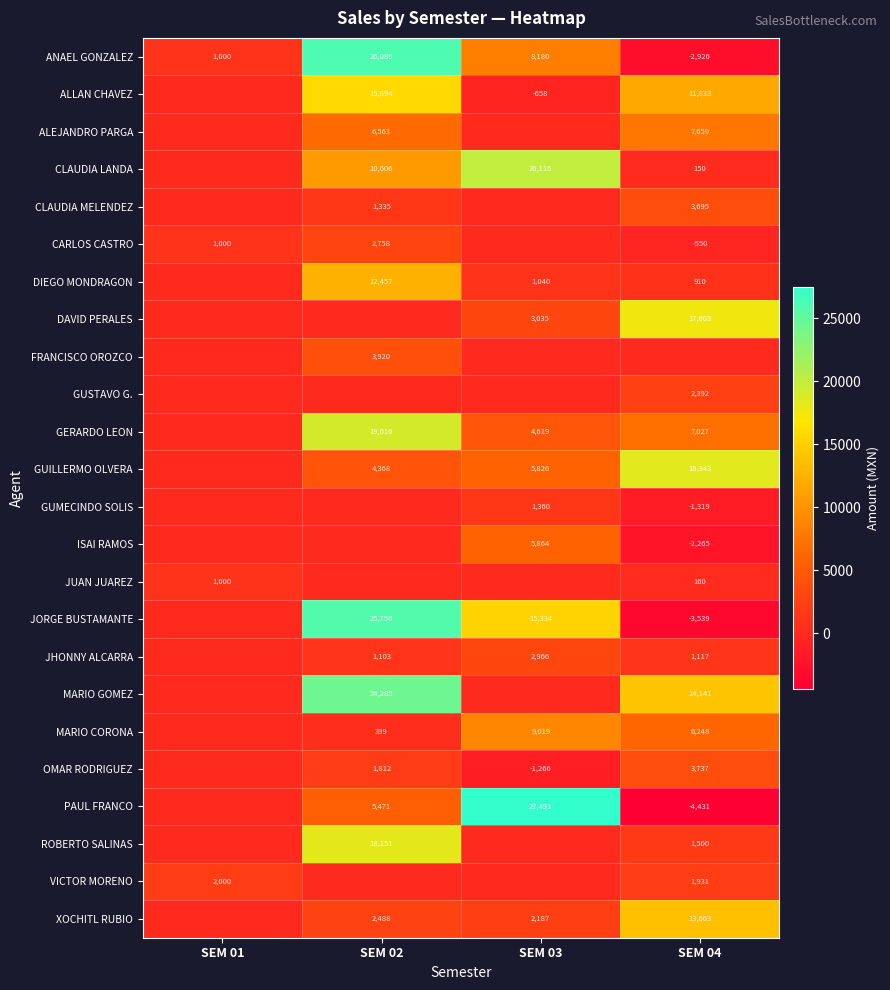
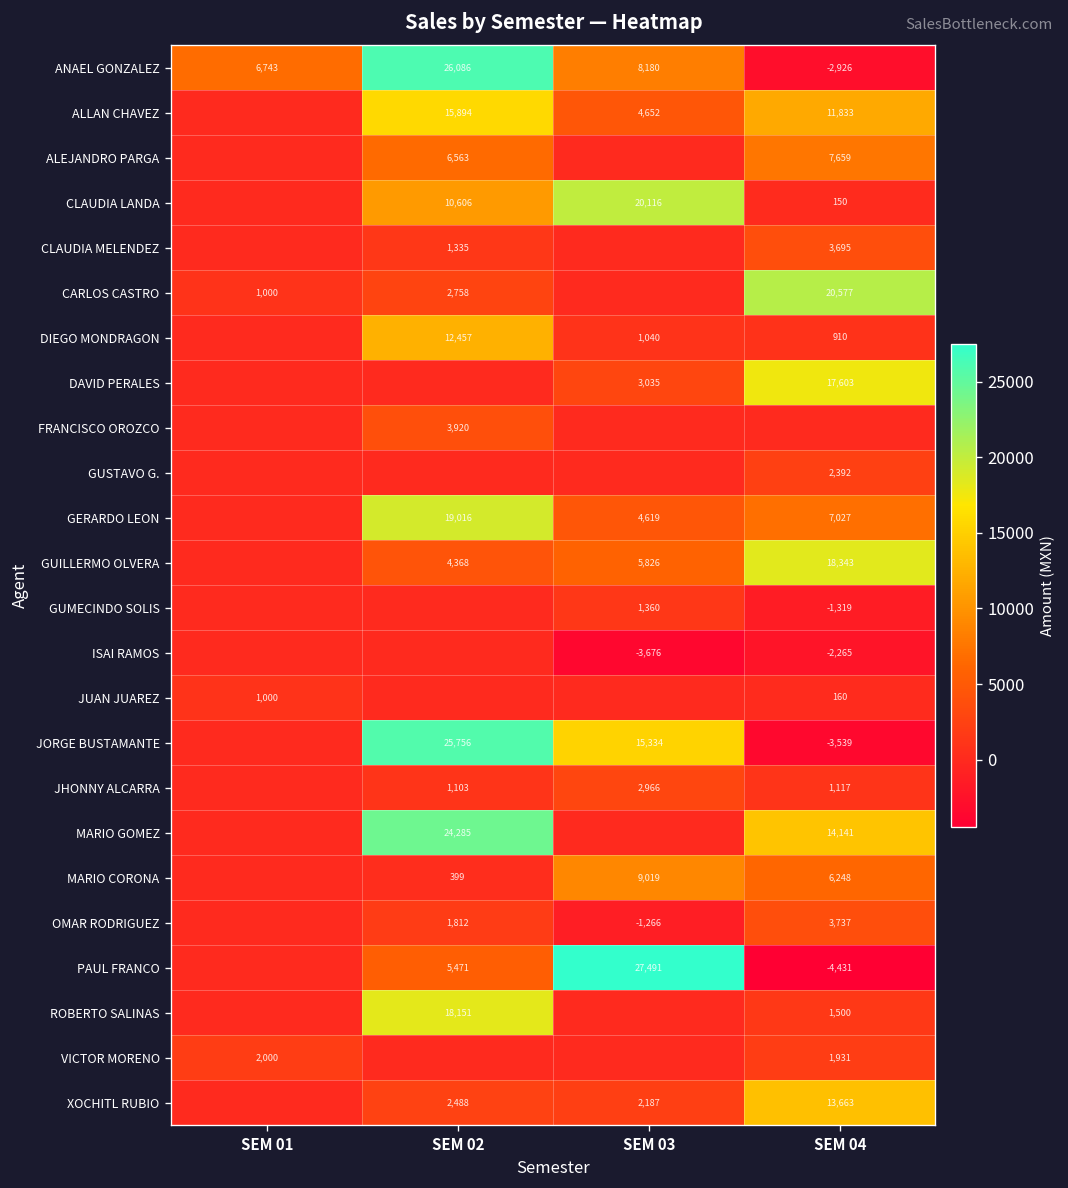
ANAEL GONZALEZ, SEM 01: 1,000 -> 6,743
ALLAN CHAVEZ, SEM 03: -658 -> 4,652
CARLOS CASTRO, SEM 04: -550 -> 20,577
ISAI RAMOS, SEM 03: 5,864 -> -3,676
